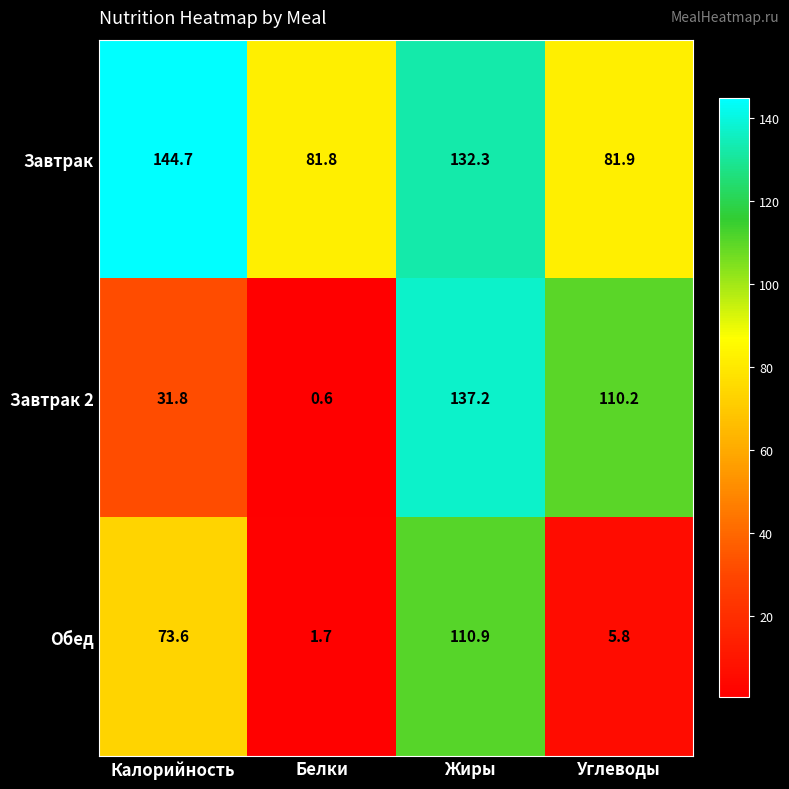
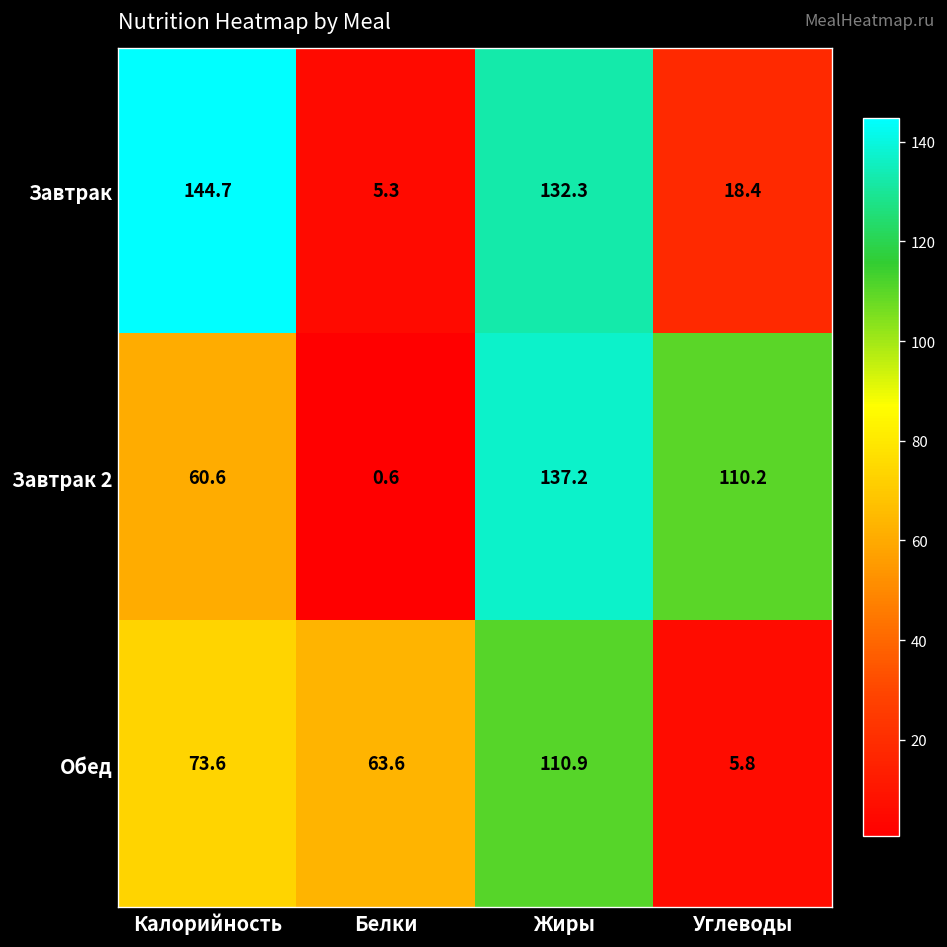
Завтрак, Белки: 81.8 -> 5.3
Завтрак, Углеводы: 81.9 -> 18.4
Завтрак 2, Калорийность: 31.8 -> 60.6
Обед, Белки: 1.7 -> 63.6
